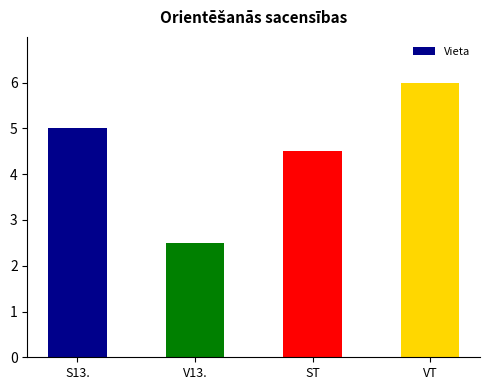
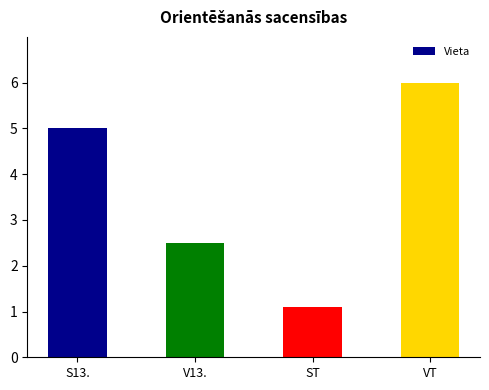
ST: 4.5 -> 1.1
